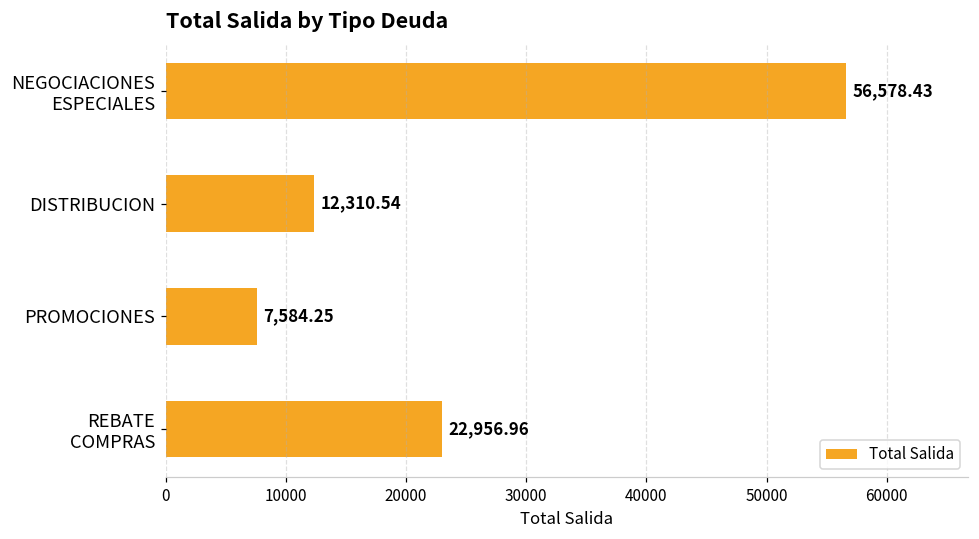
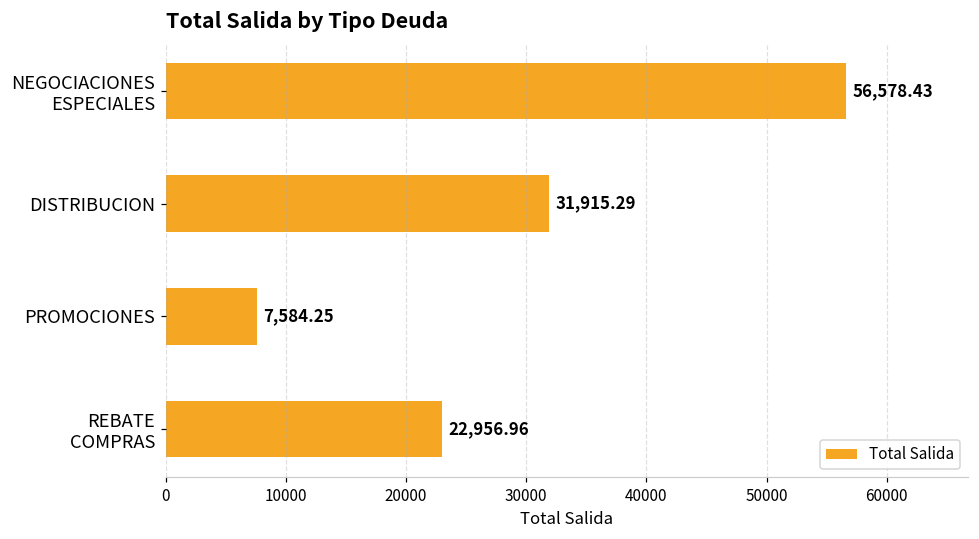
DISTRIBUCION: 12,310.54 -> 31,915.29
